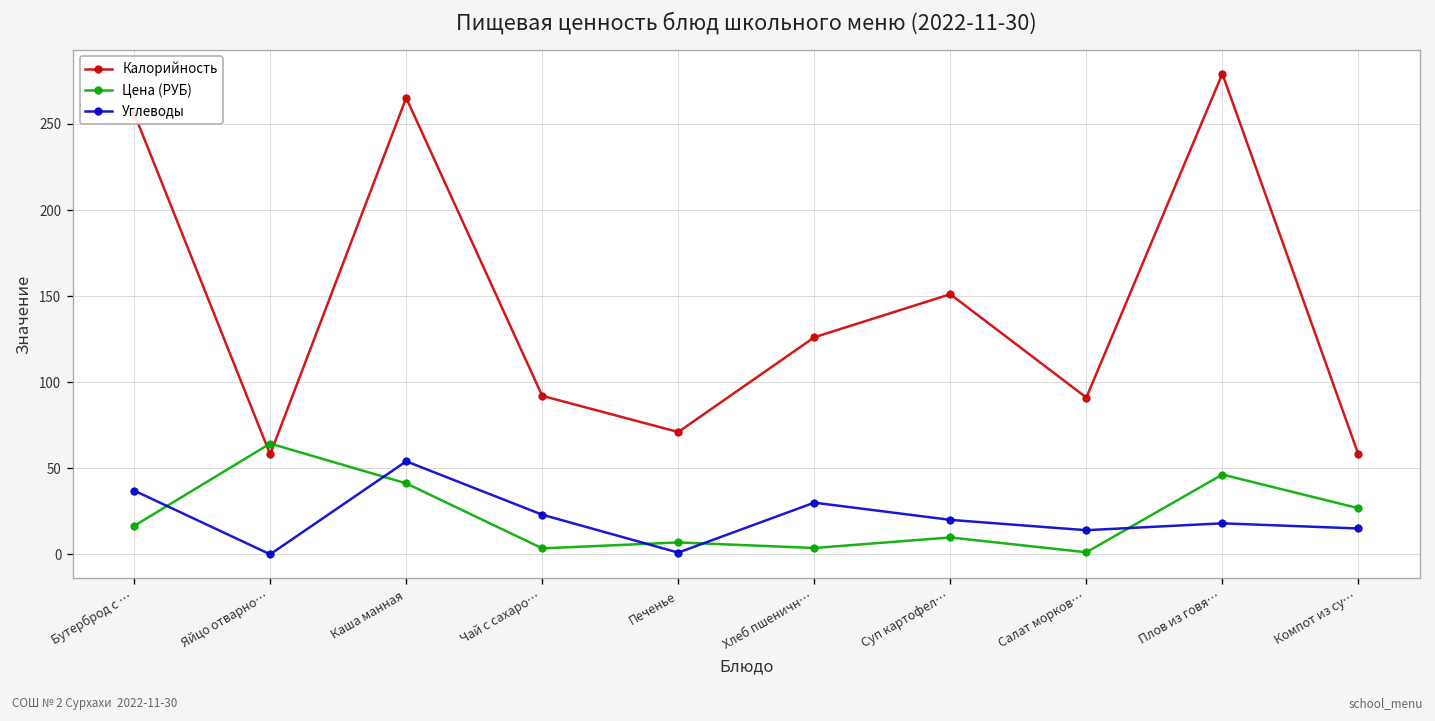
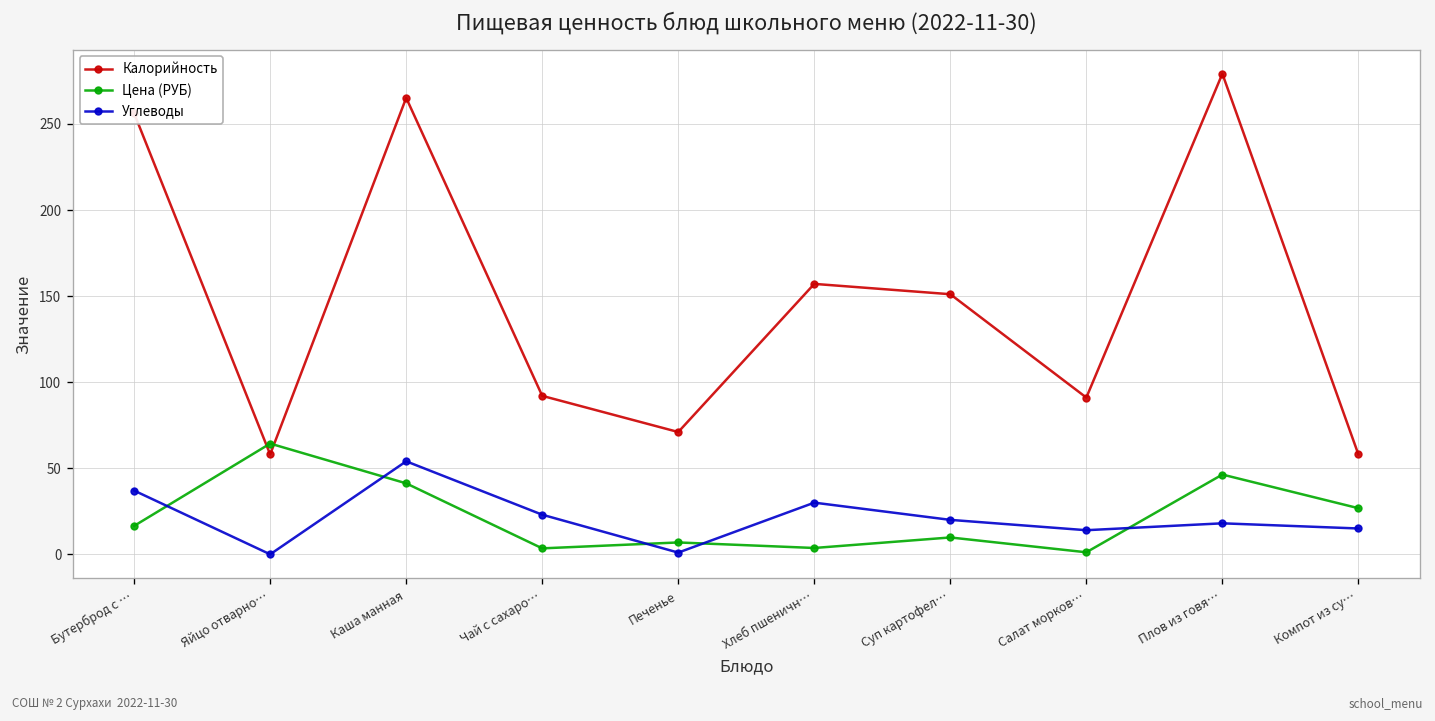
Калорийность, Хлеб пшеничн…: 126 -> 157
